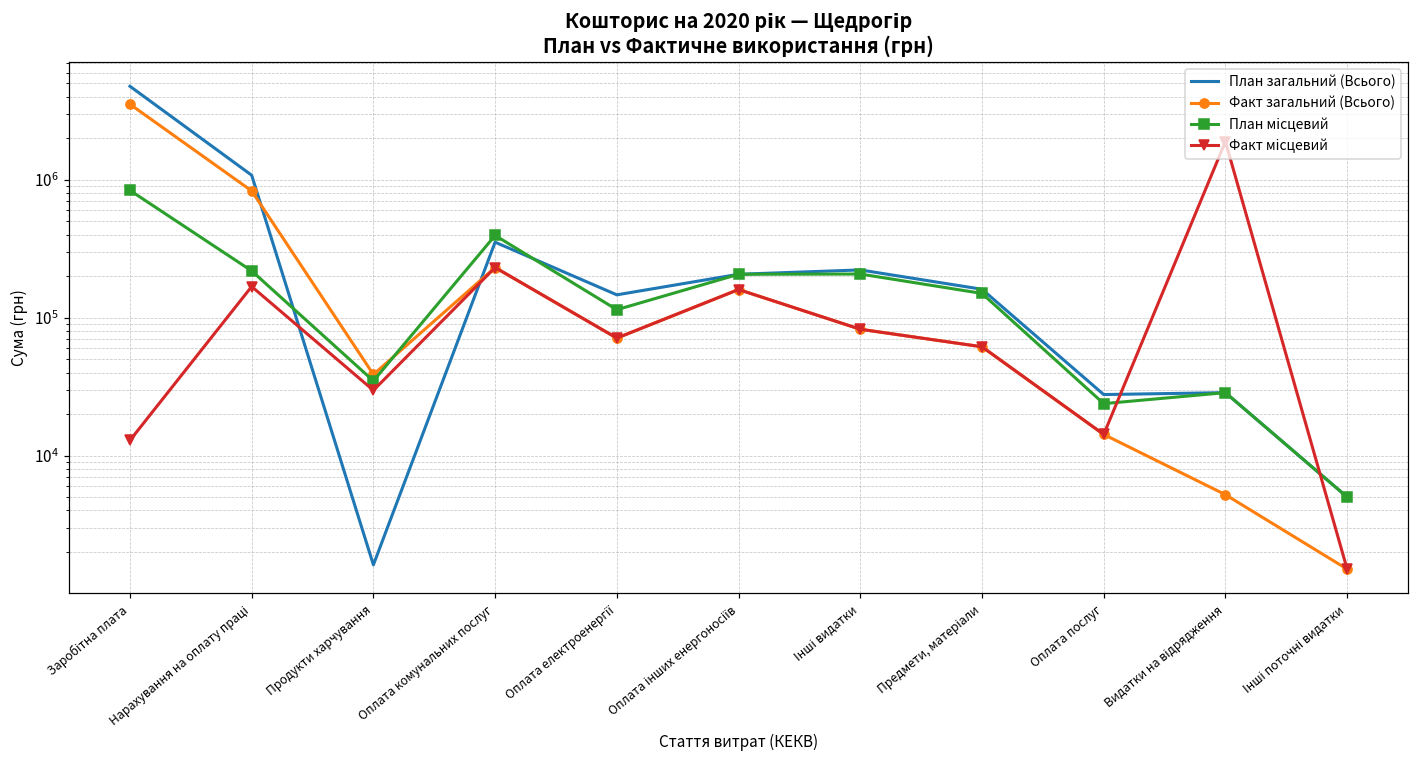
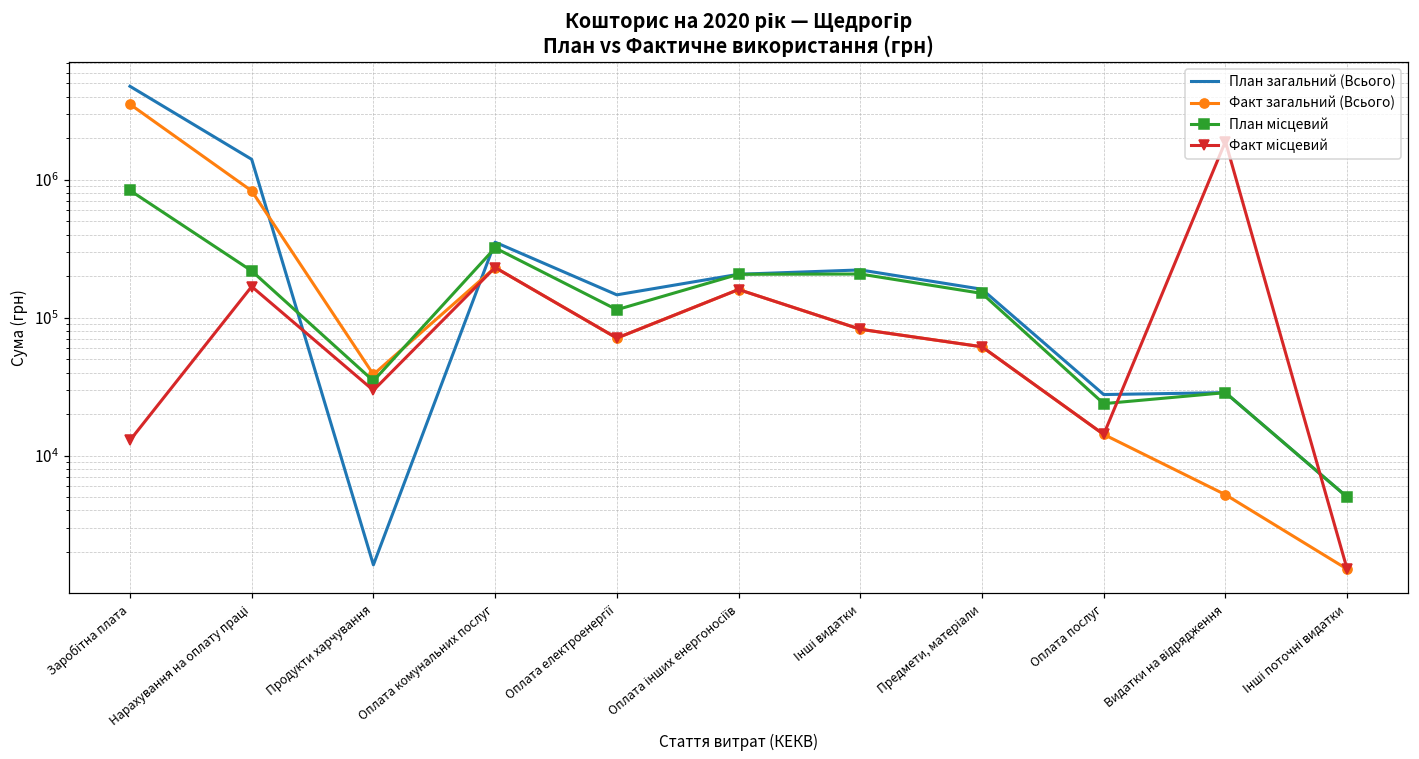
План загальний (Всього), Нарахування на оплату праці: 1100000 -> 1400000
План місцевий, Оплата комунальних послуг: 400000 -> 320000
